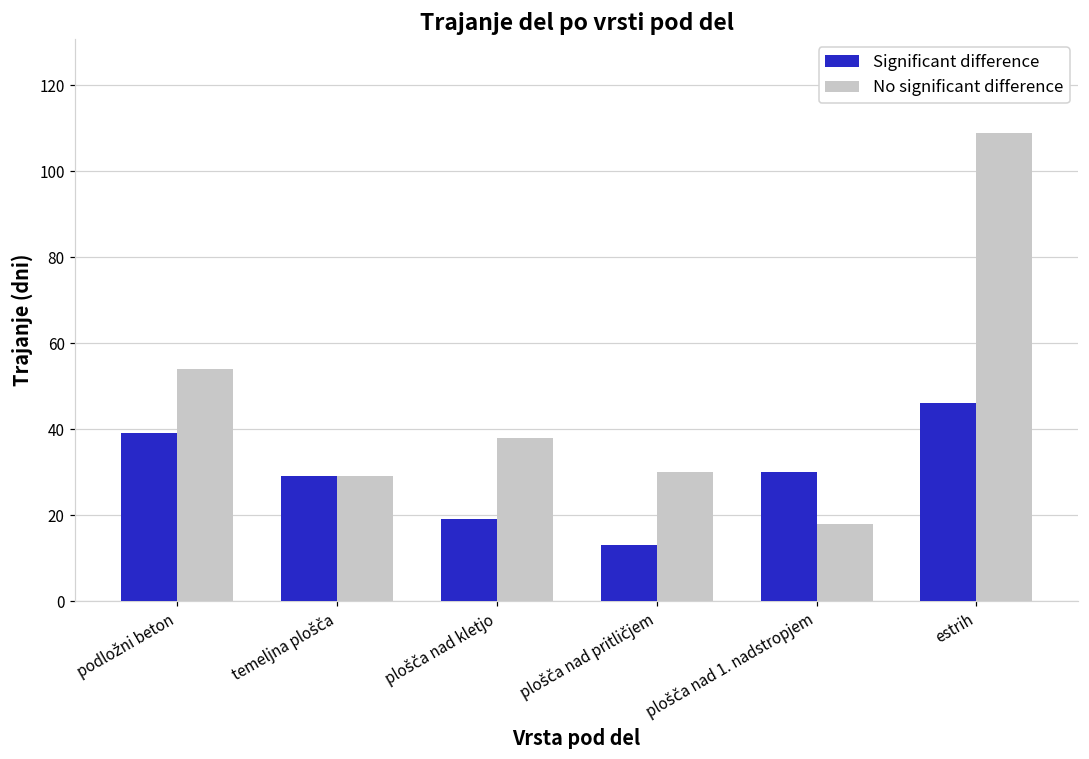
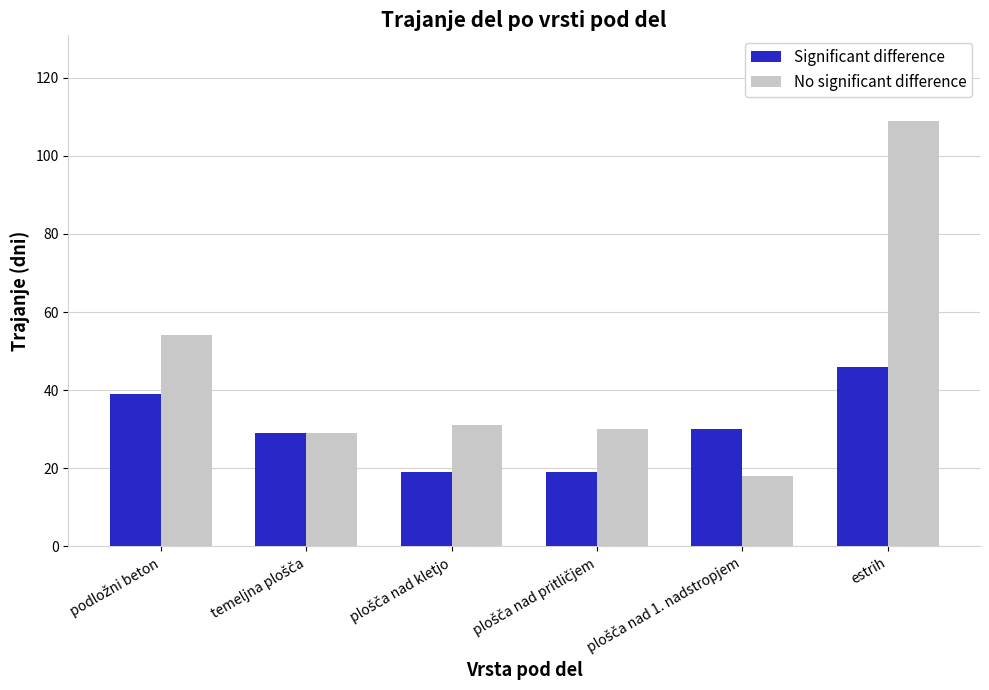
No significant difference, plošča nad kletjo: 38 -> 31
Significant difference, plošča nad pritličjem: 13 -> 19
